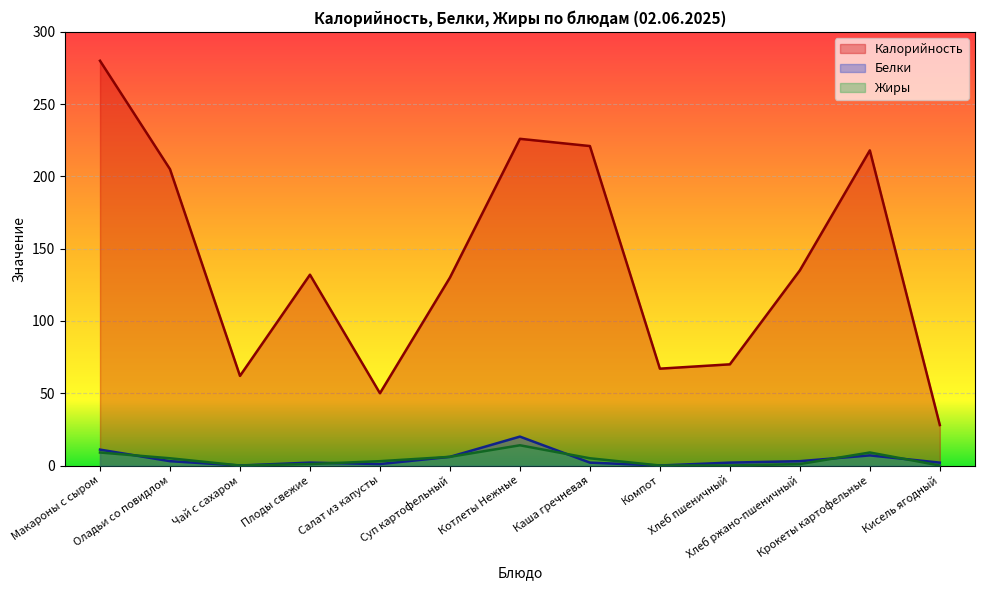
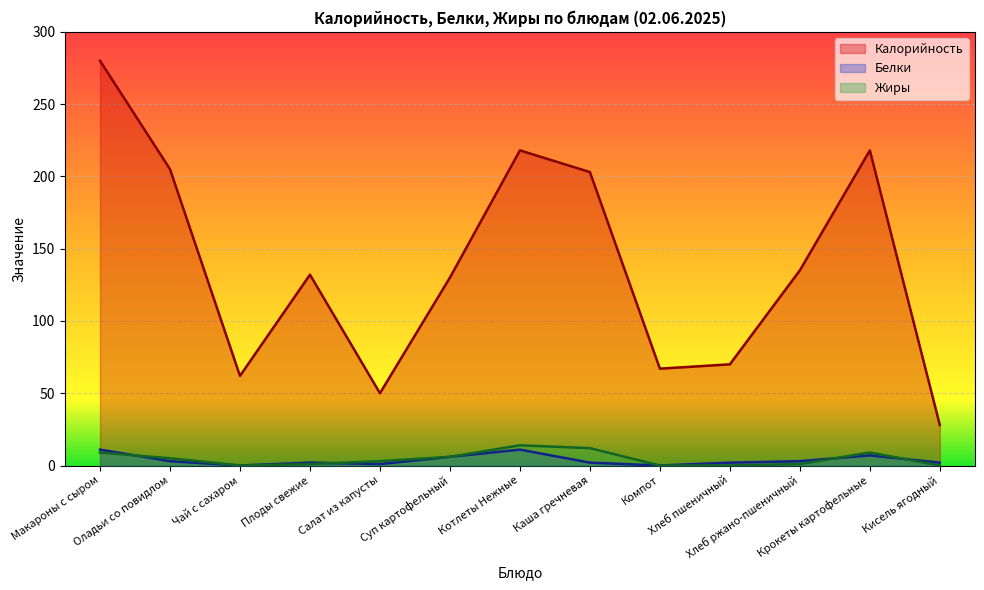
Калорийность, Котлеты Нежные: 226 -> 218
Белки, Котлеты Нежные: 20 -> 11
Калорийность, Каша гречневая: 221 -> 203
Жиры, Каша гречневая: 5 -> 12
